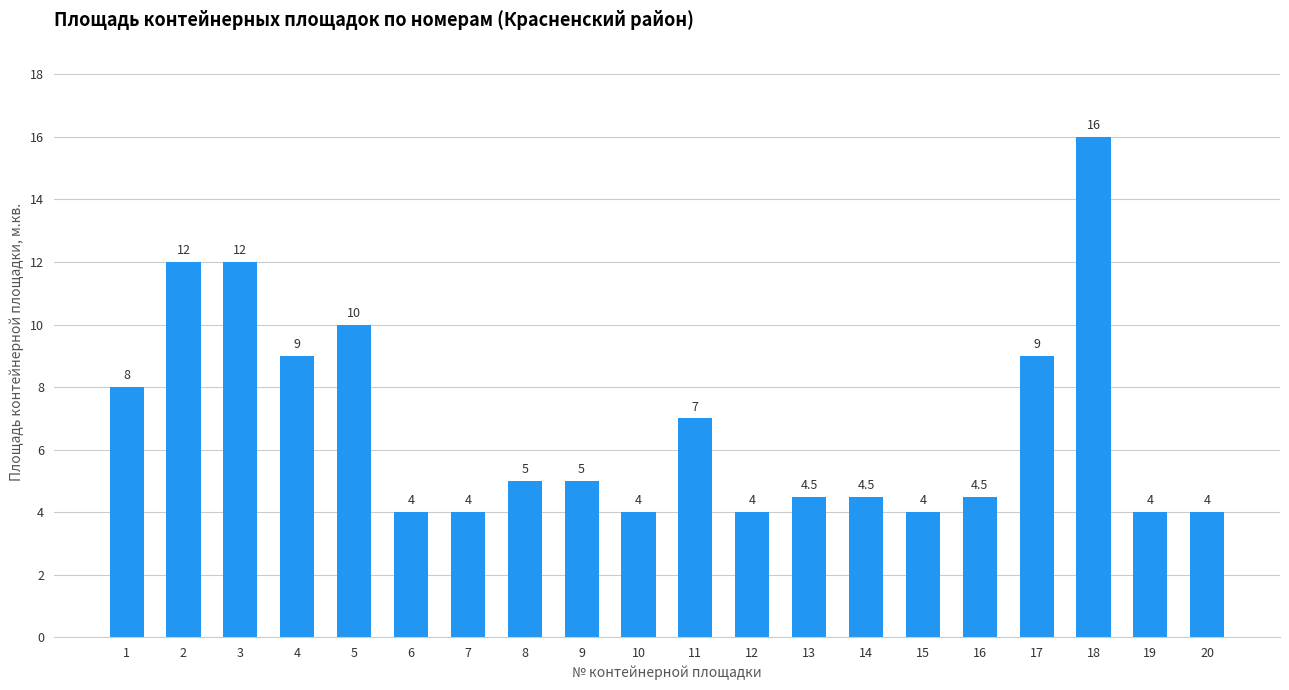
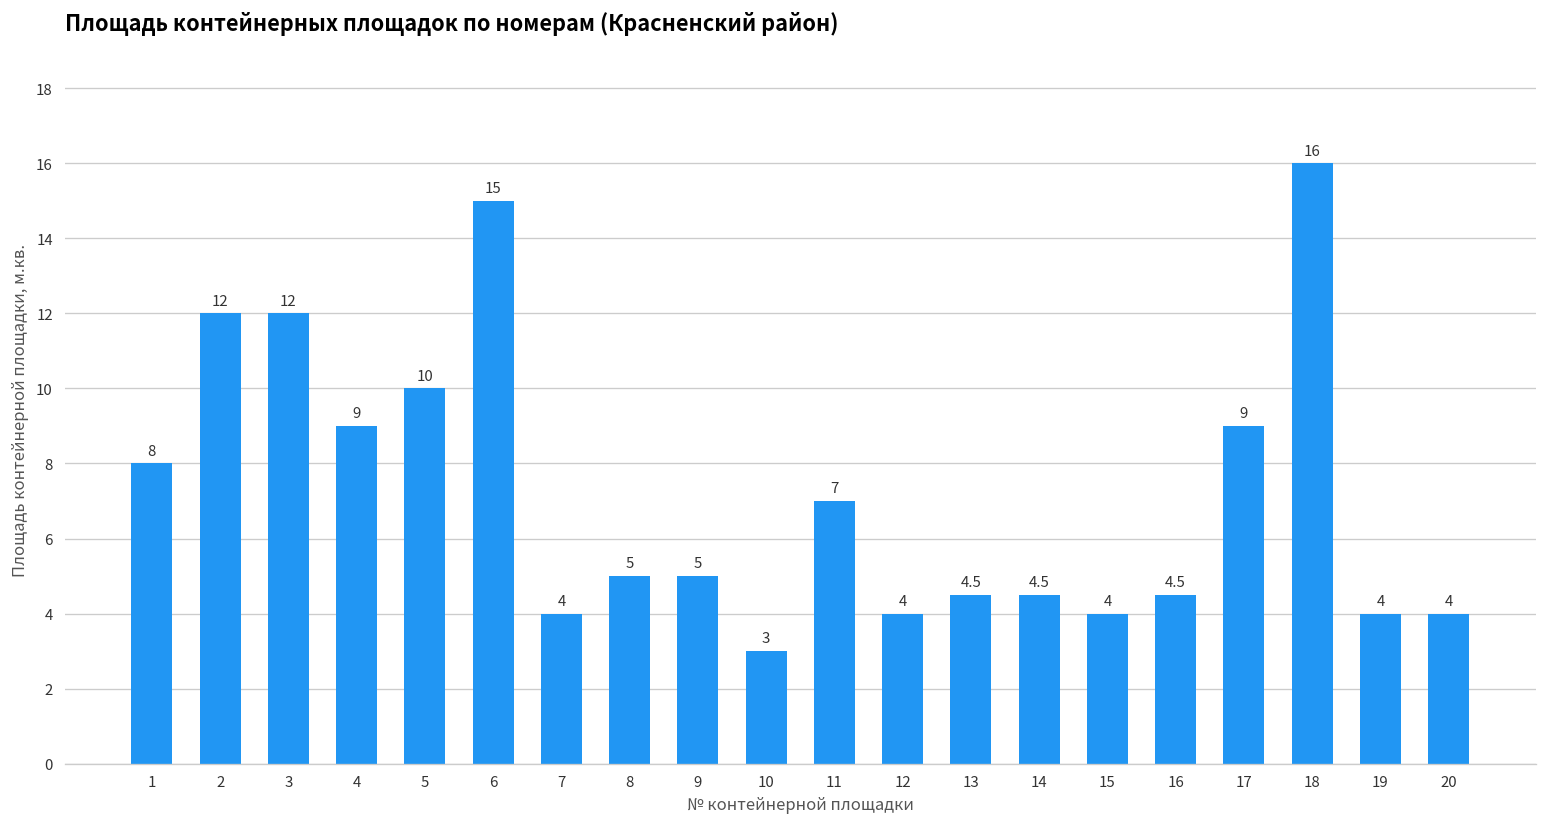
6: 4 -> 15
10: 4 -> 3
